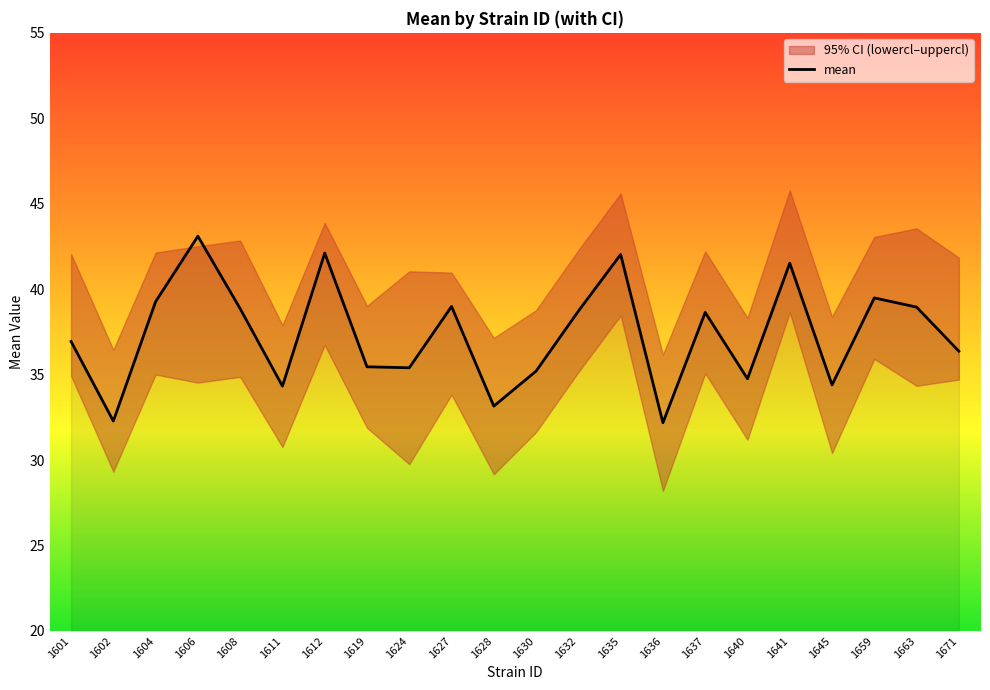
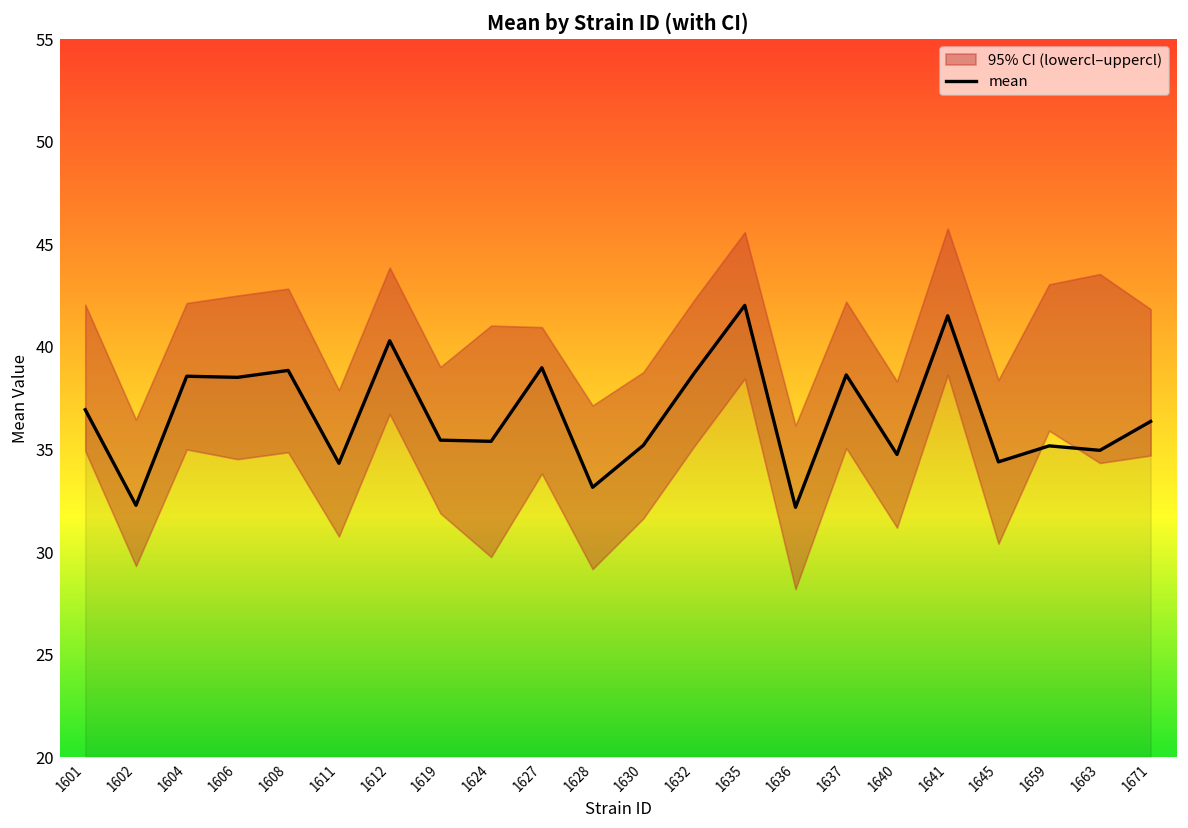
mean, 1604: 39.3 -> 38.6
mean, 1606: 43.1 -> 38.5
mean, 1612: 42.1 -> 40.3
mean, 1659: 39.5 -> 35.2
mean, 1663: 39.0 -> 35.0
